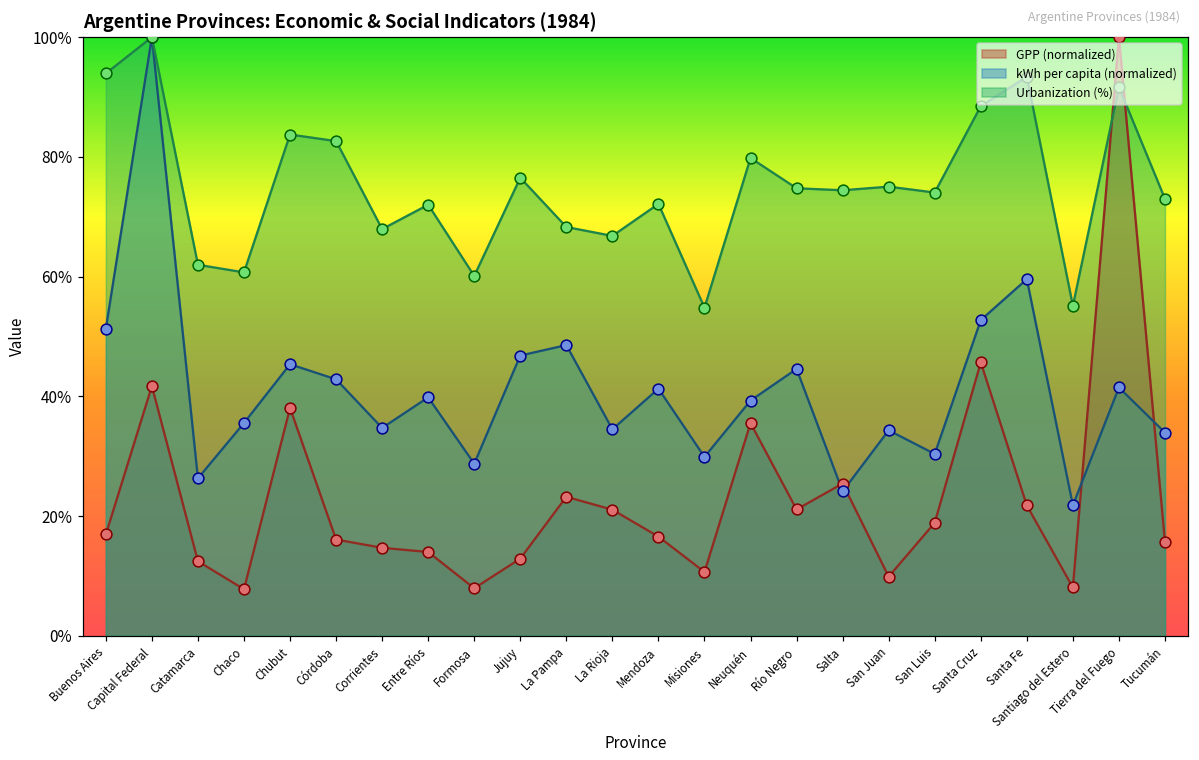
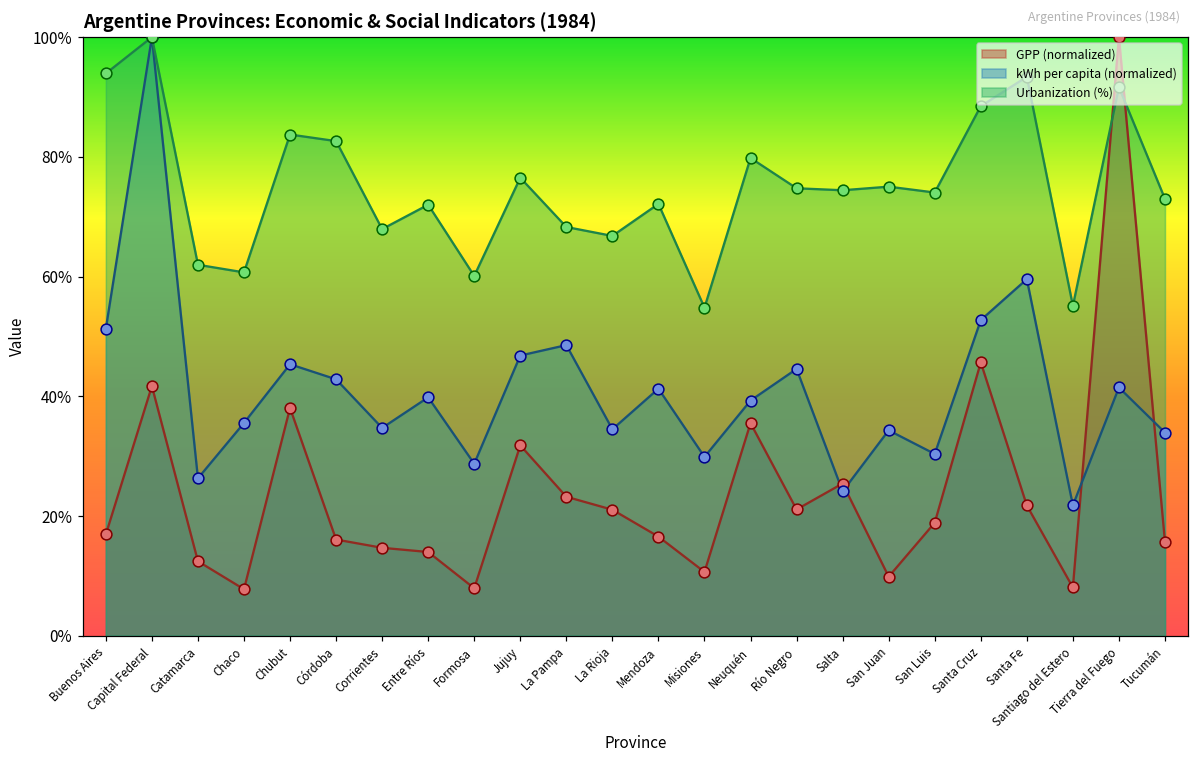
GPP (normalized), Jujuy: 13% -> 32%
